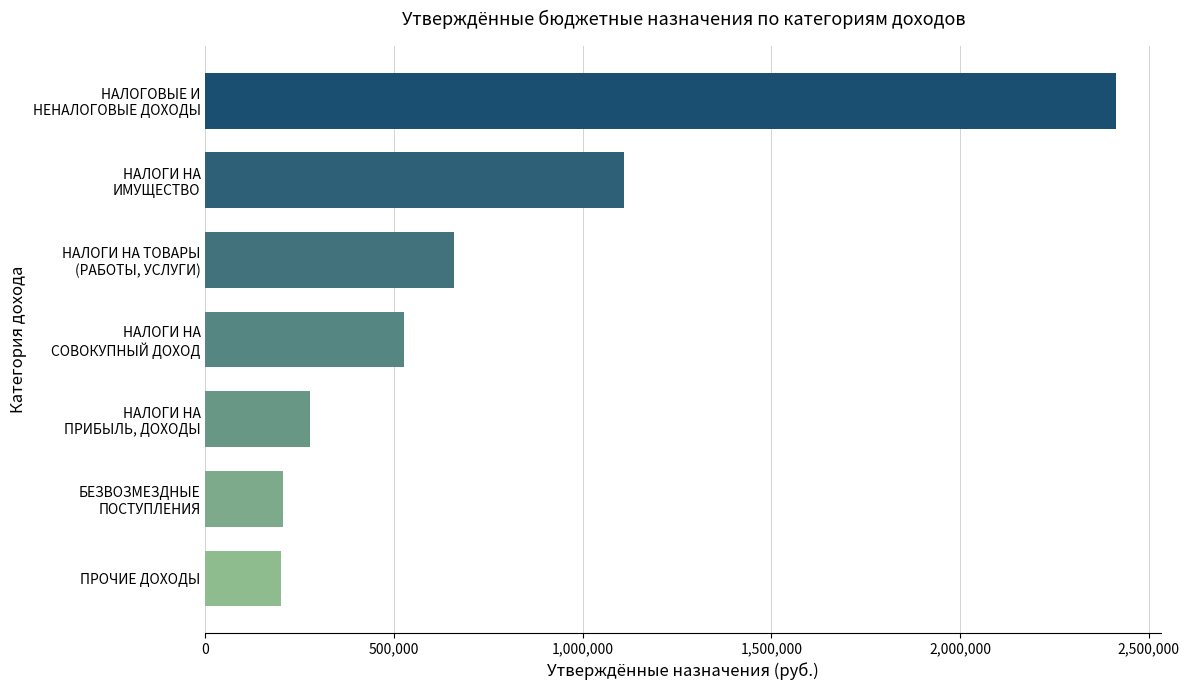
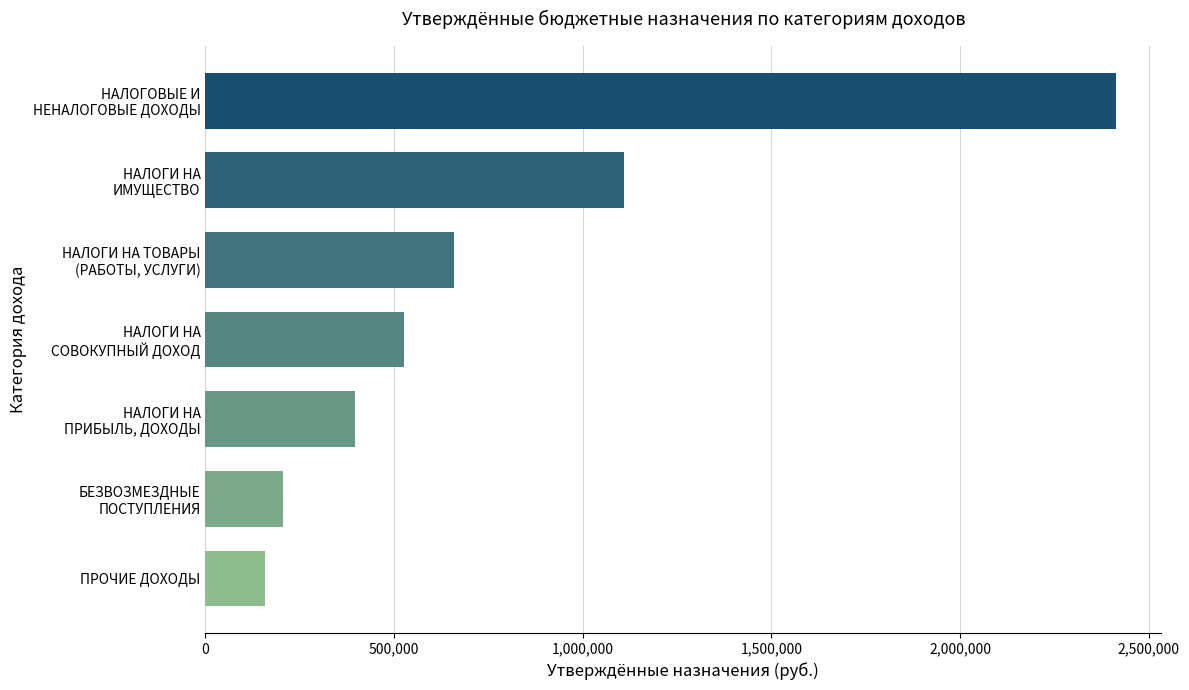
НАЛОГИ НА ПРИБЫЛЬ, ДОХОДЫ: 280,000 -> 400,000
ПРОЧИЕ ДОХОДЫ: 200,000 -> 160,000
